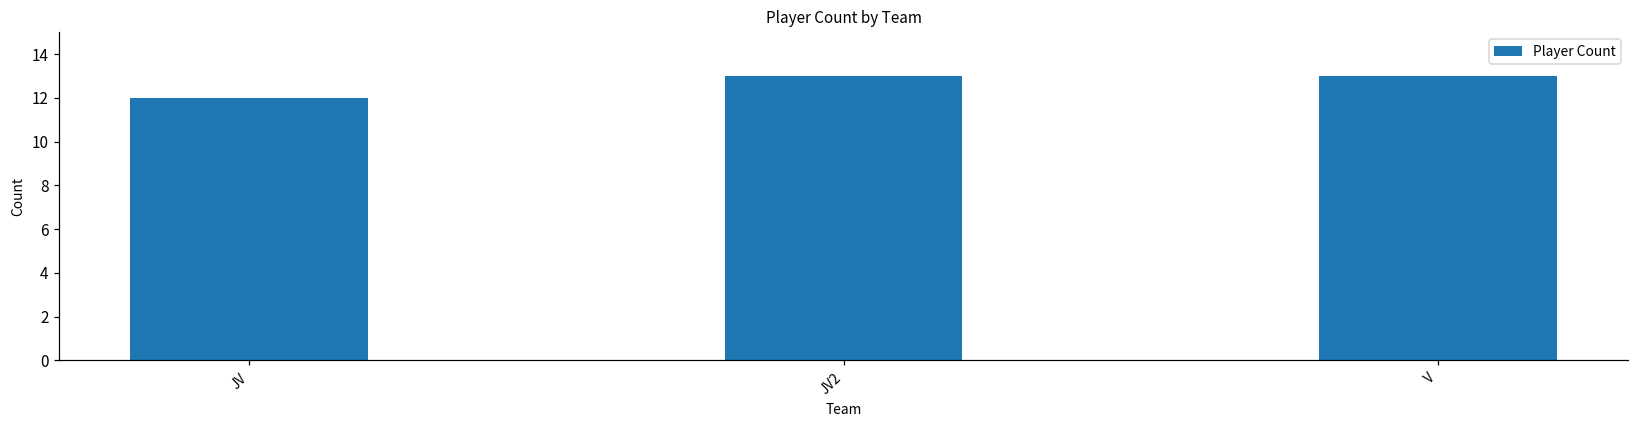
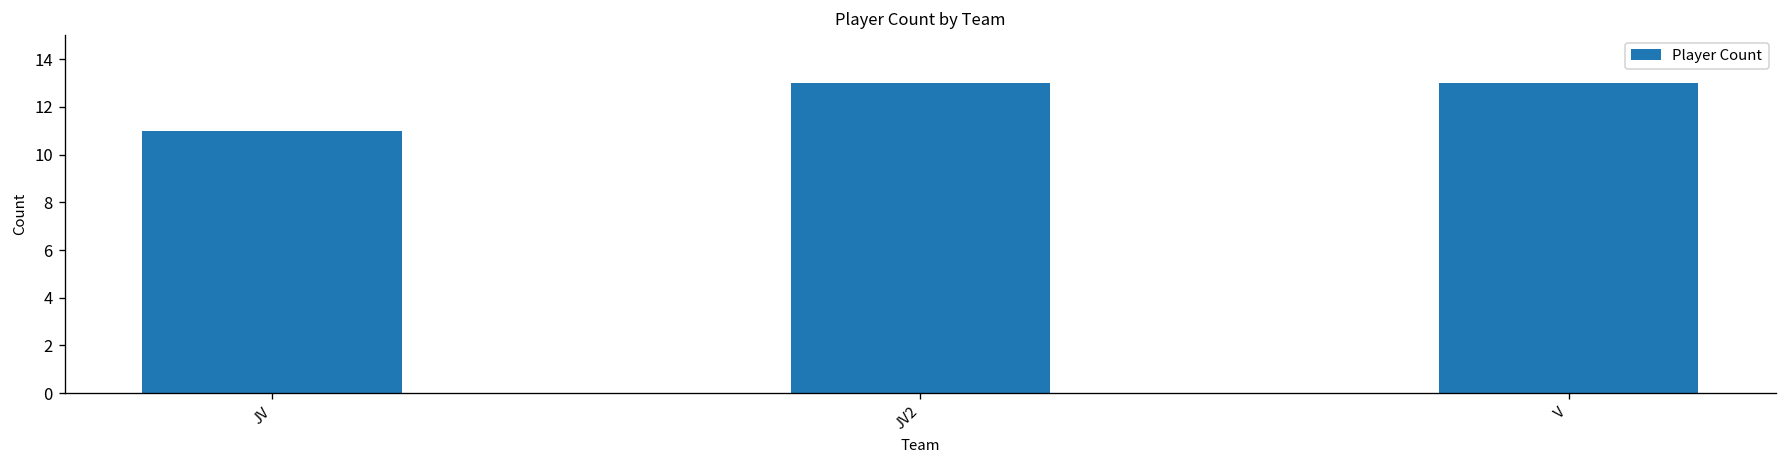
JV: 12 -> 11
